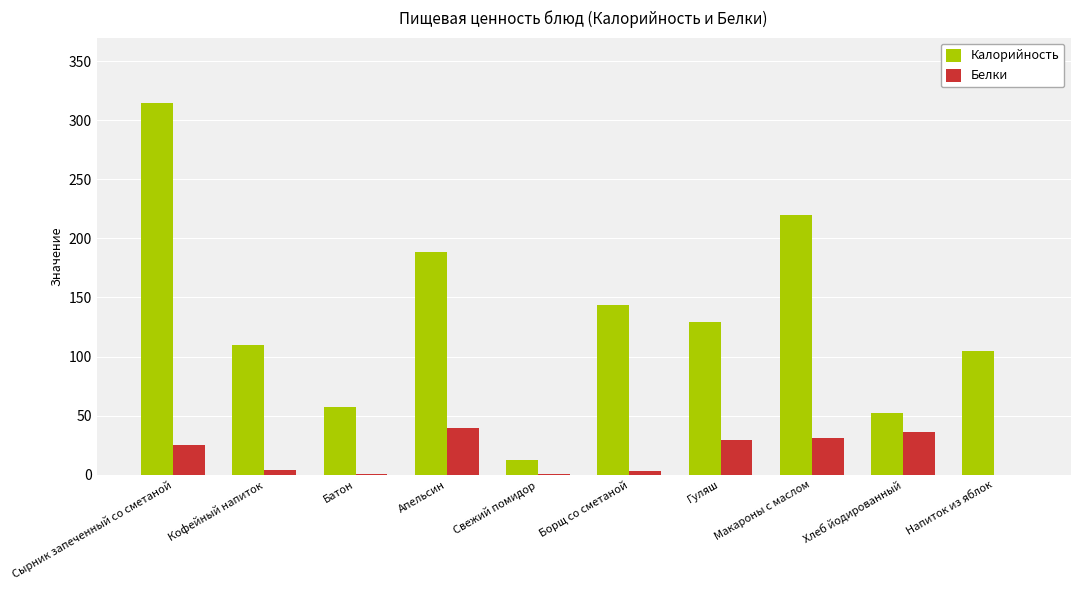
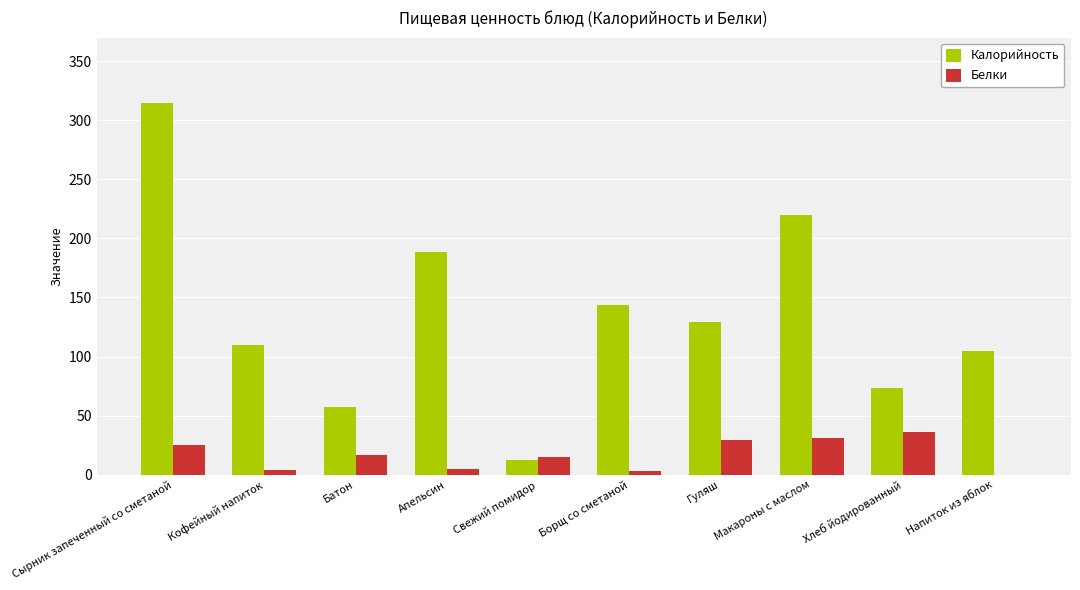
Белки, Батон: 0 -> 17
Белки, Апельсин: 40 -> 4
Белки, Свежий помидор: 1 -> 15
Калорийность, Хлеб йодированный: 52 -> 74
